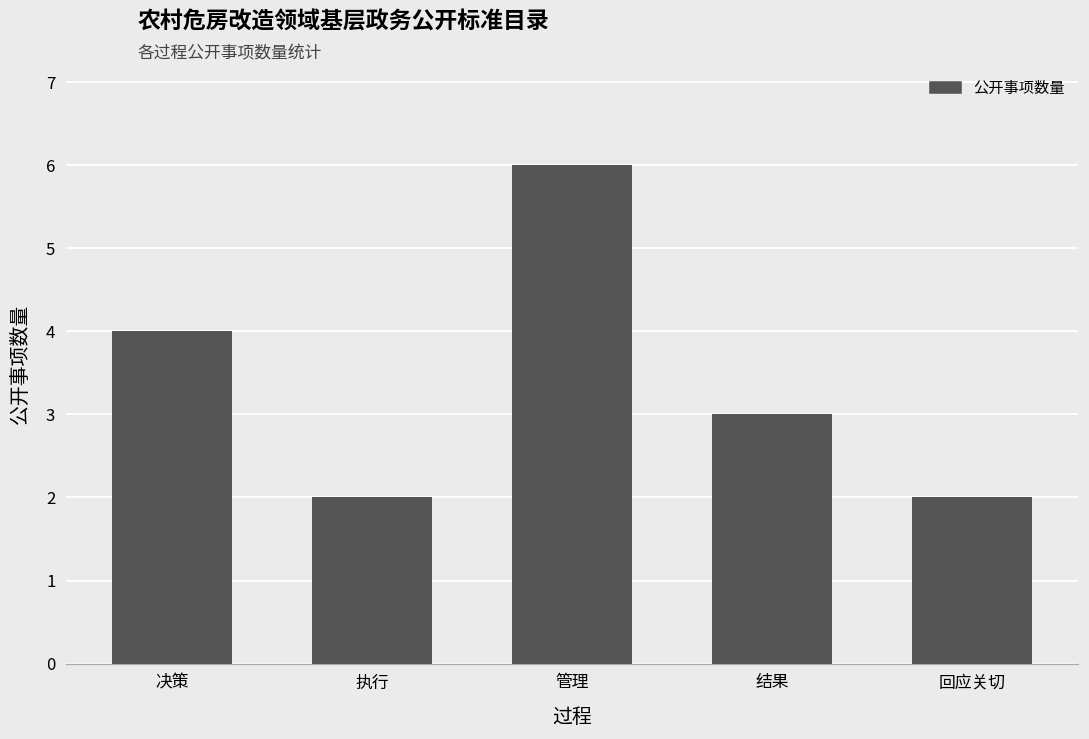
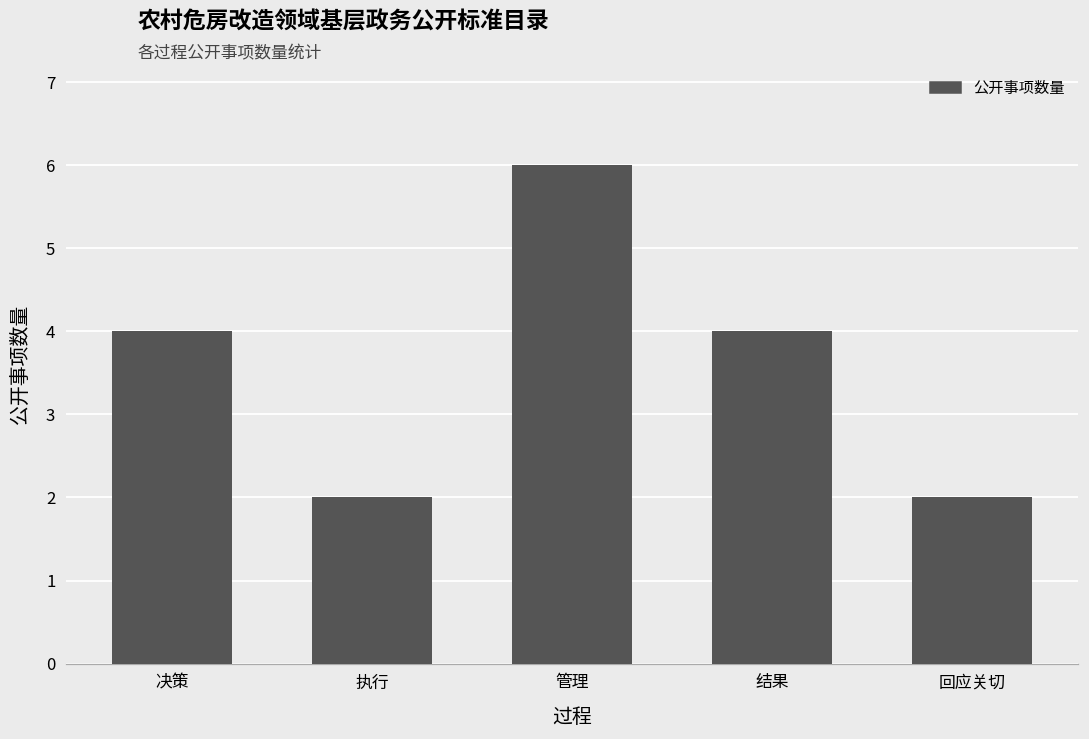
结果: 3 -> 4
